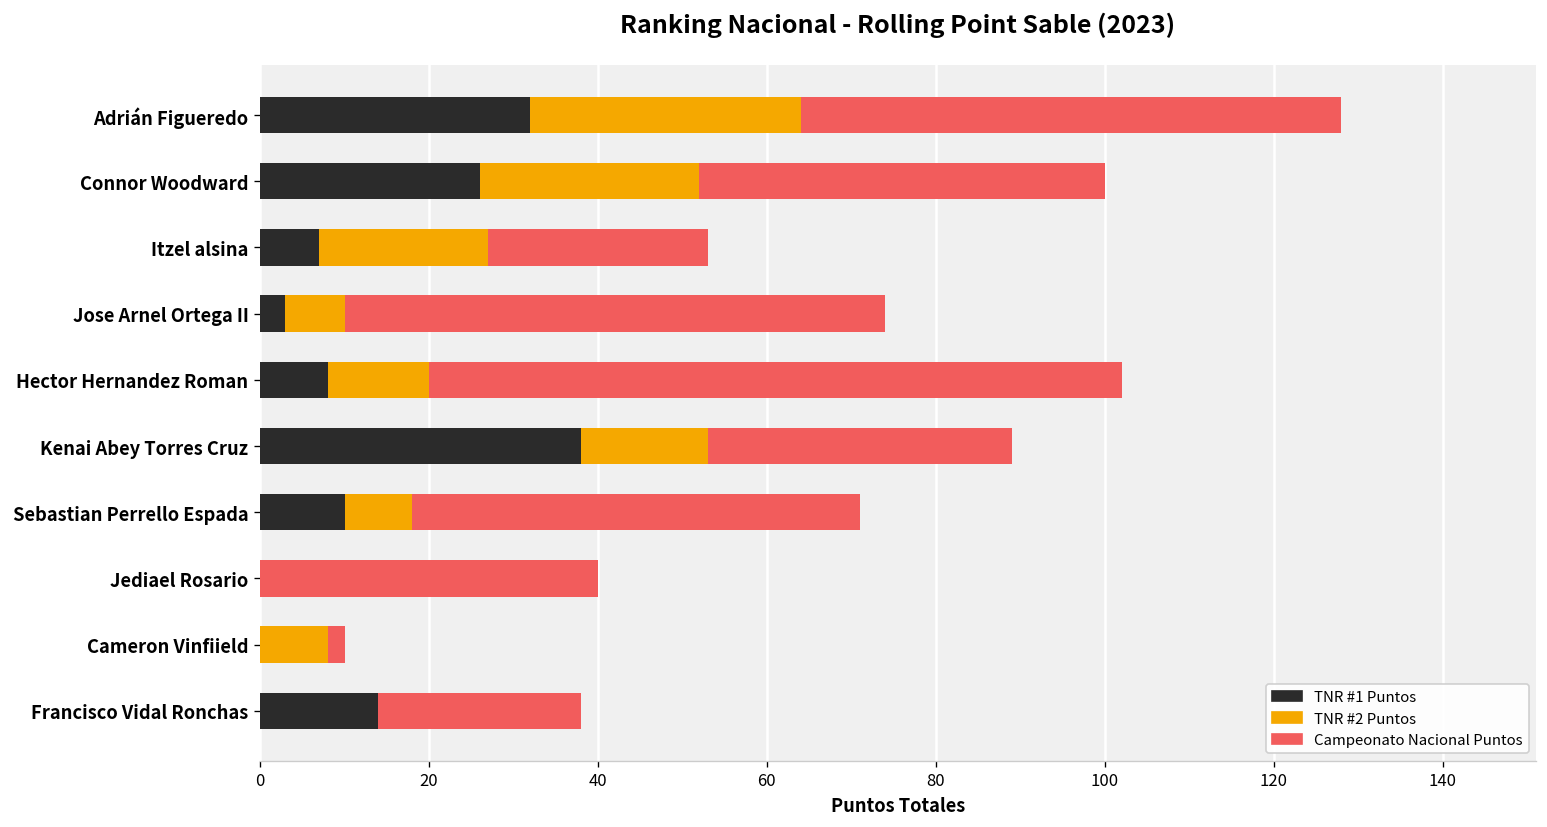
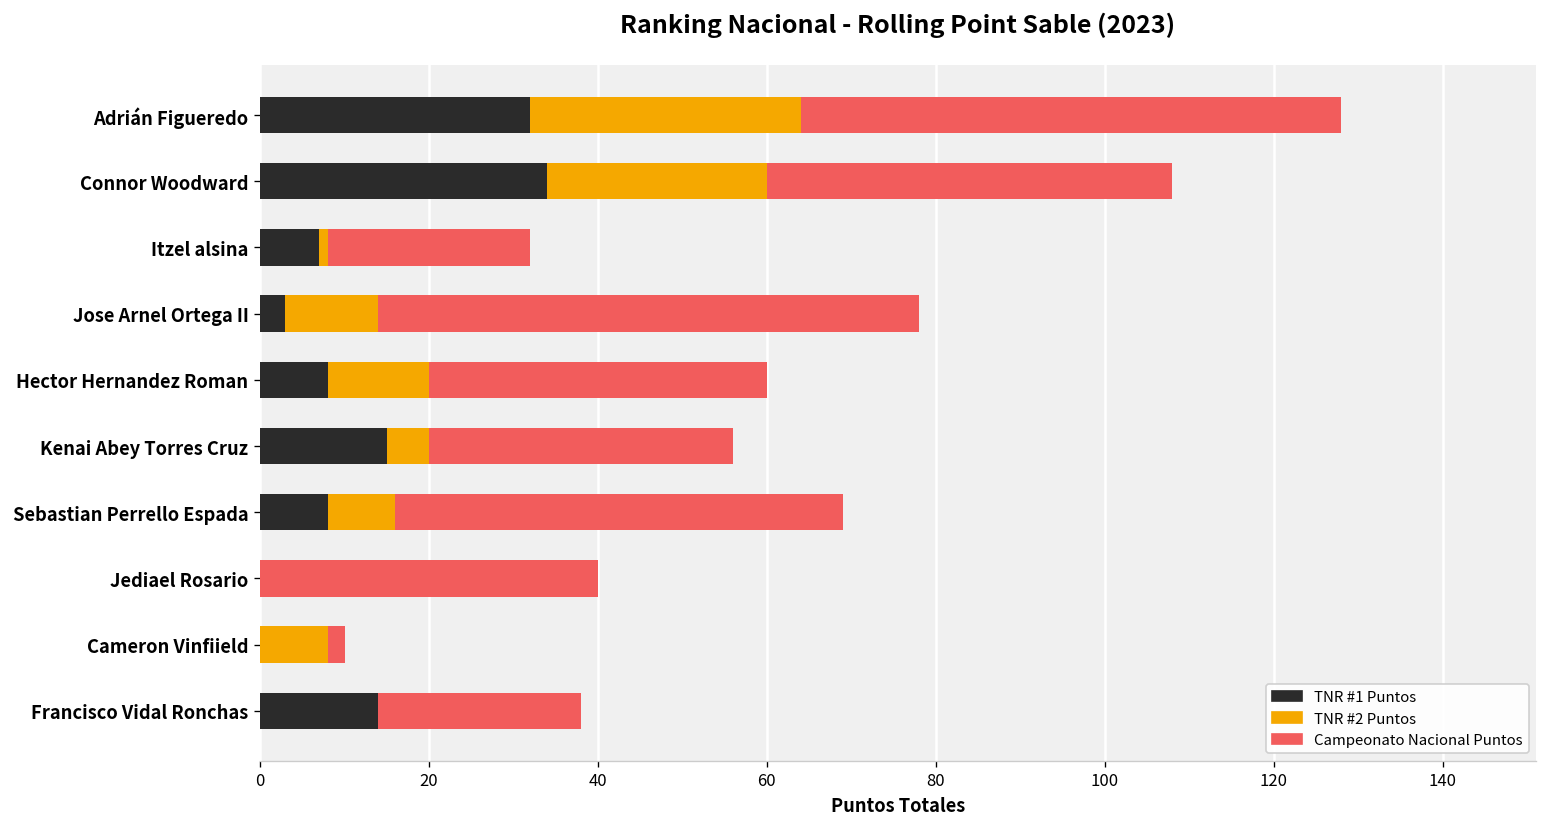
TNR #1 Puntos, Connor Woodward: 26 -> 34
TNR #2 Puntos, Itzel alsina: 20 -> 1
Campeonato Nacional Puntos, Itzel alsina: 26 -> 24
TNR #2 Puntos, Jose Arnel Ortega II: 7 -> 11
Campeonato Nacional Puntos, Hector Hernandez Roman: 82 -> 40
TNR #1 Puntos, Kenai Abey Torres Cruz: 38 -> 15
TNR #2 Puntos, Kenai Abey Torres Cruz: 15 -> 5
TNR #1 Puntos, Sebastian Perrello Espada: 10 -> 8
